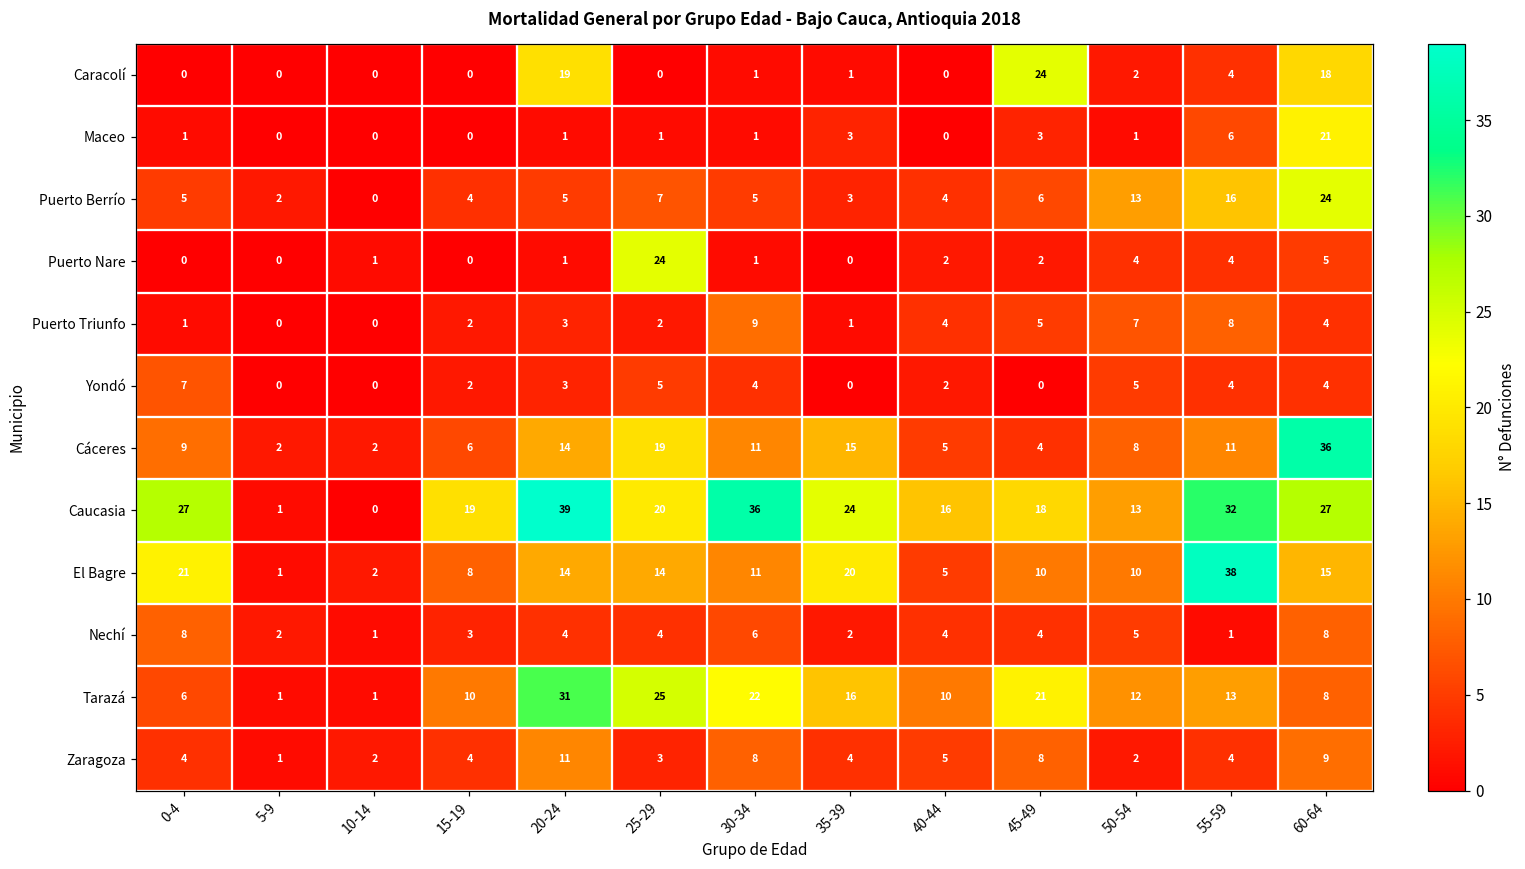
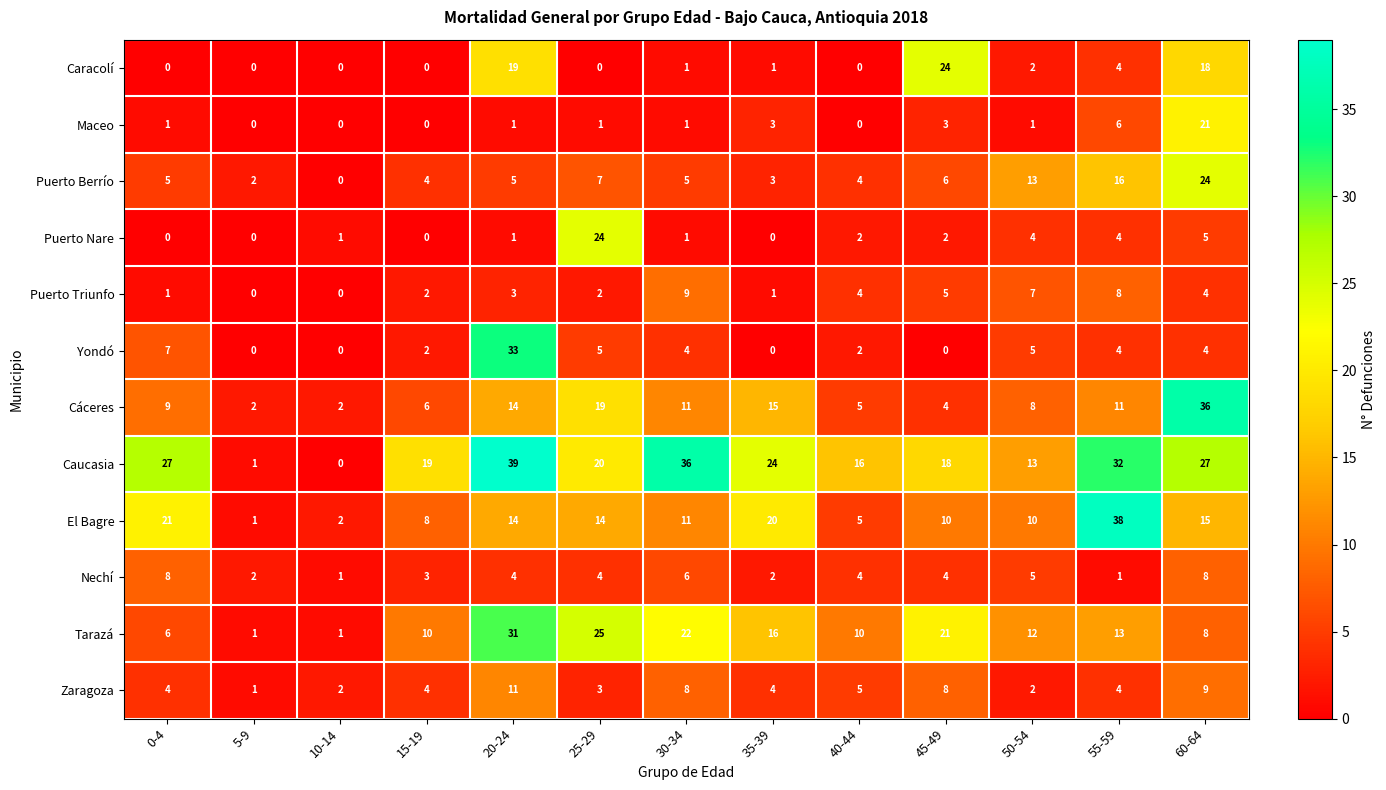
Yondó, 20-24: 3 -> 33
